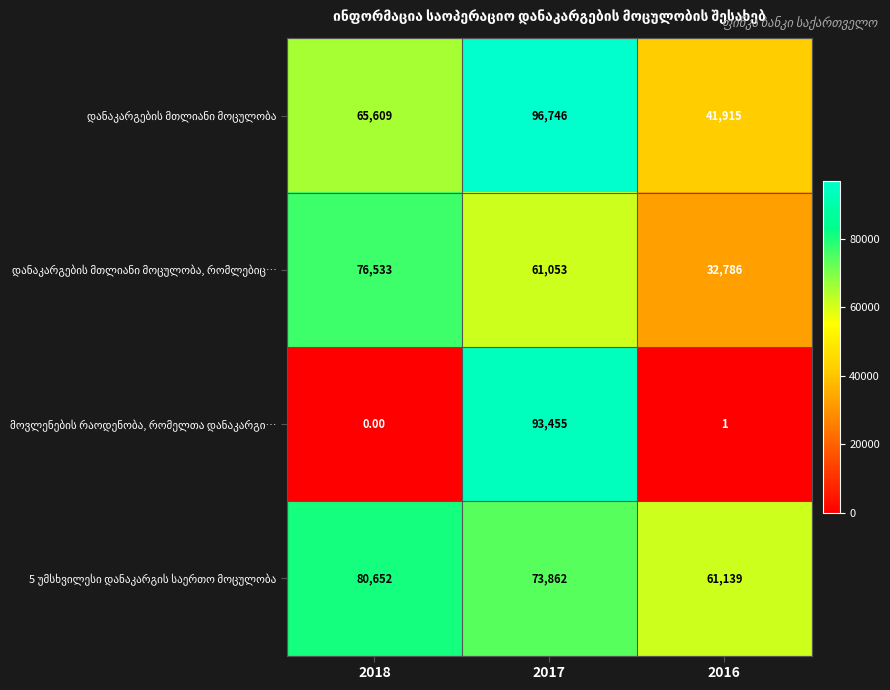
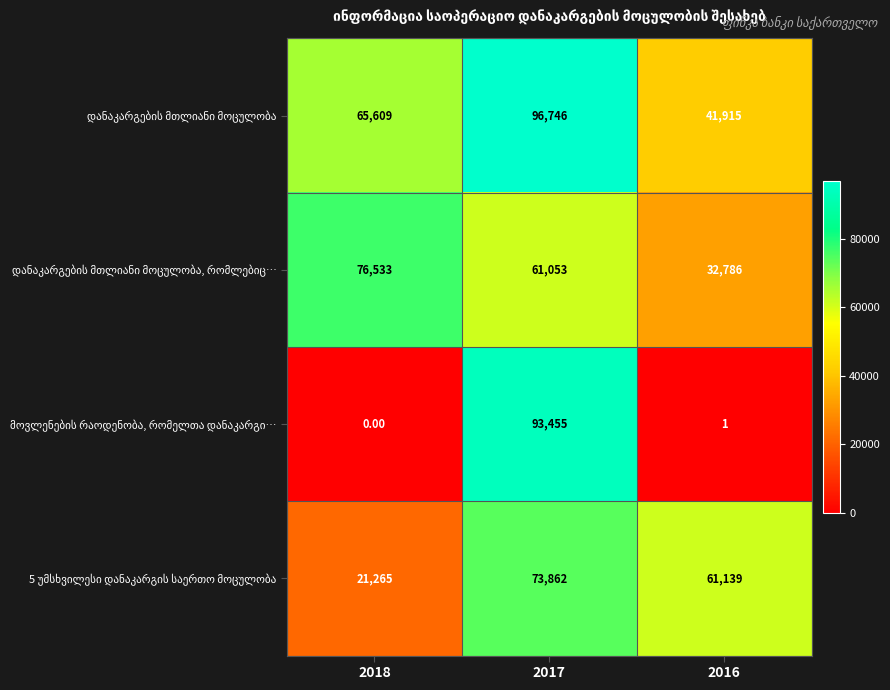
5 უმსხვილესი დანაკარგის საერთო მოცულობა, 2018: 80,652 -> 21,265
